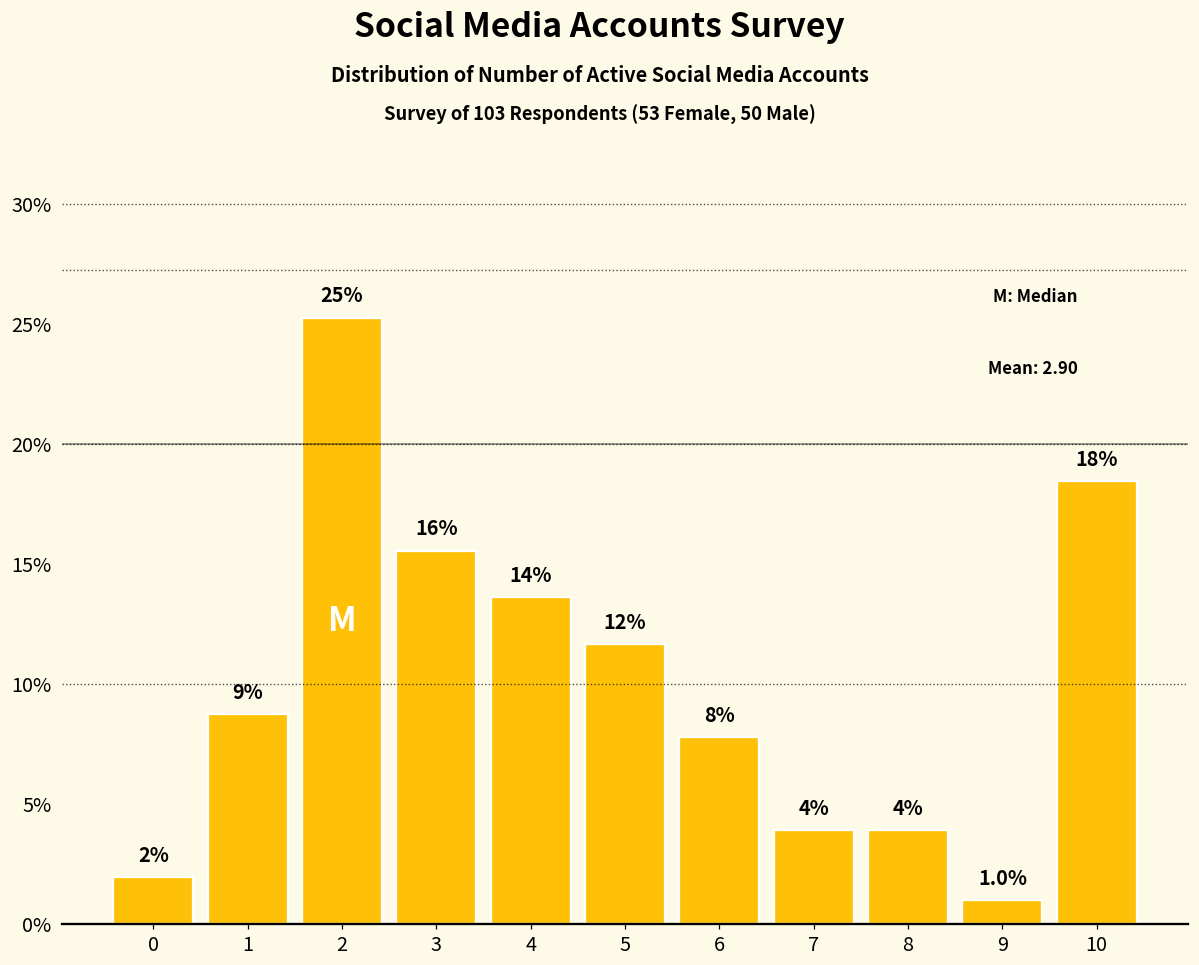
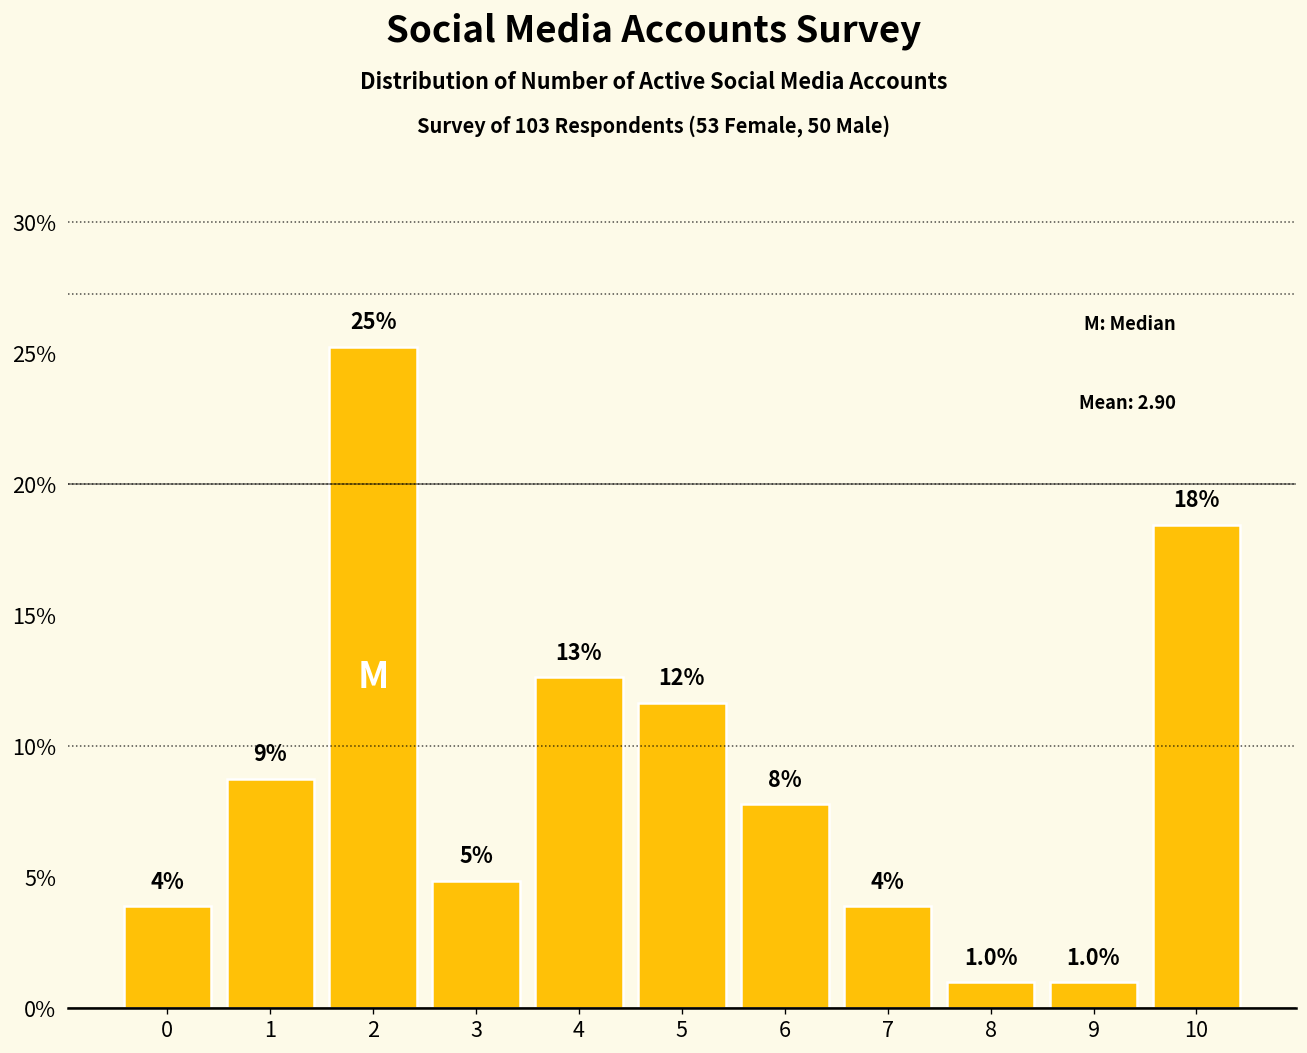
0: 2% -> 4%
3: 16% -> 5%
4: 14% -> 13%
8: 4% -> 1.0%
